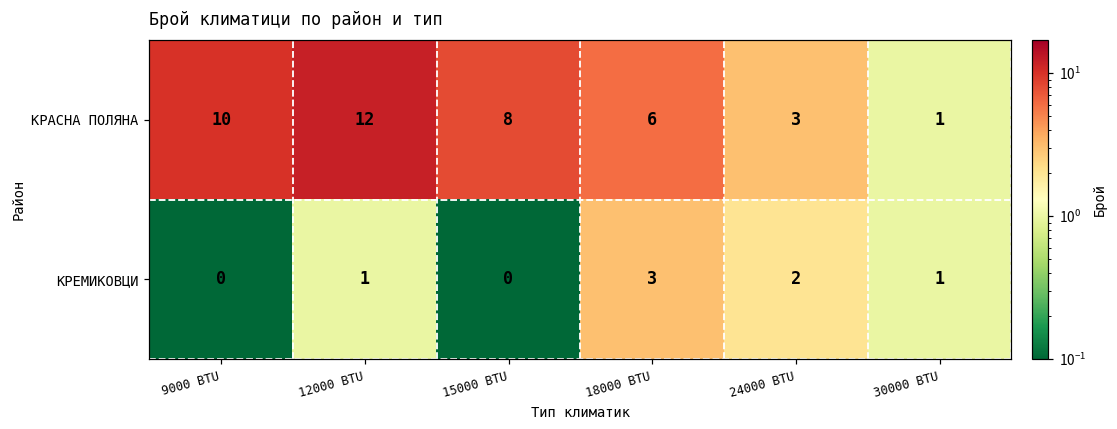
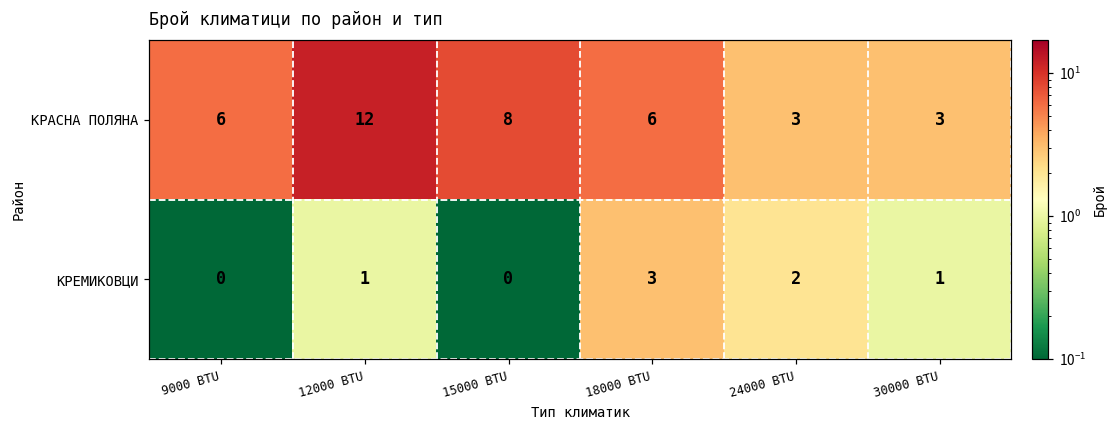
КРАСНА ПОЛЯНА, 9000 BTU: 10 -> 6
КРАСНА ПОЛЯНА, 30000 BTU: 1 -> 3
